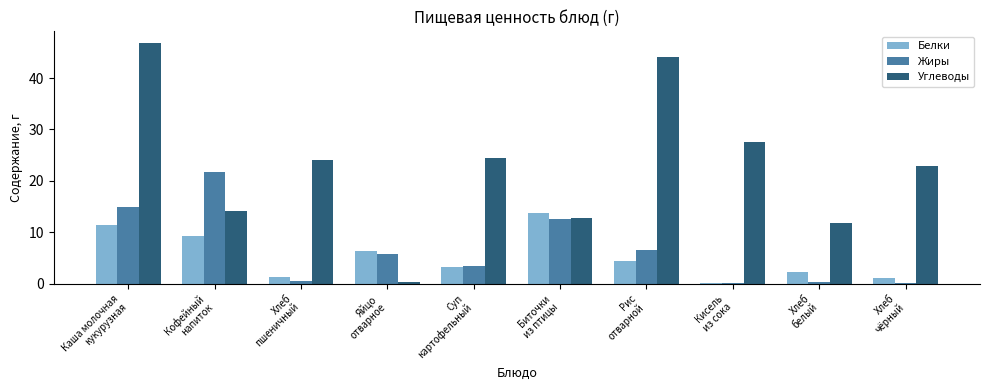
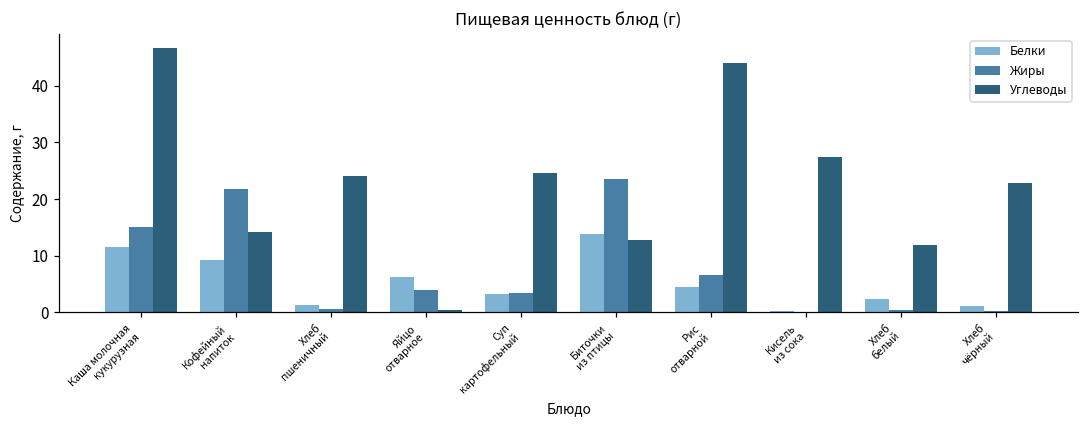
Жиры, Яйцо отварное: 6 -> 4
Жиры, Биточки из птицы: 13 -> 24
